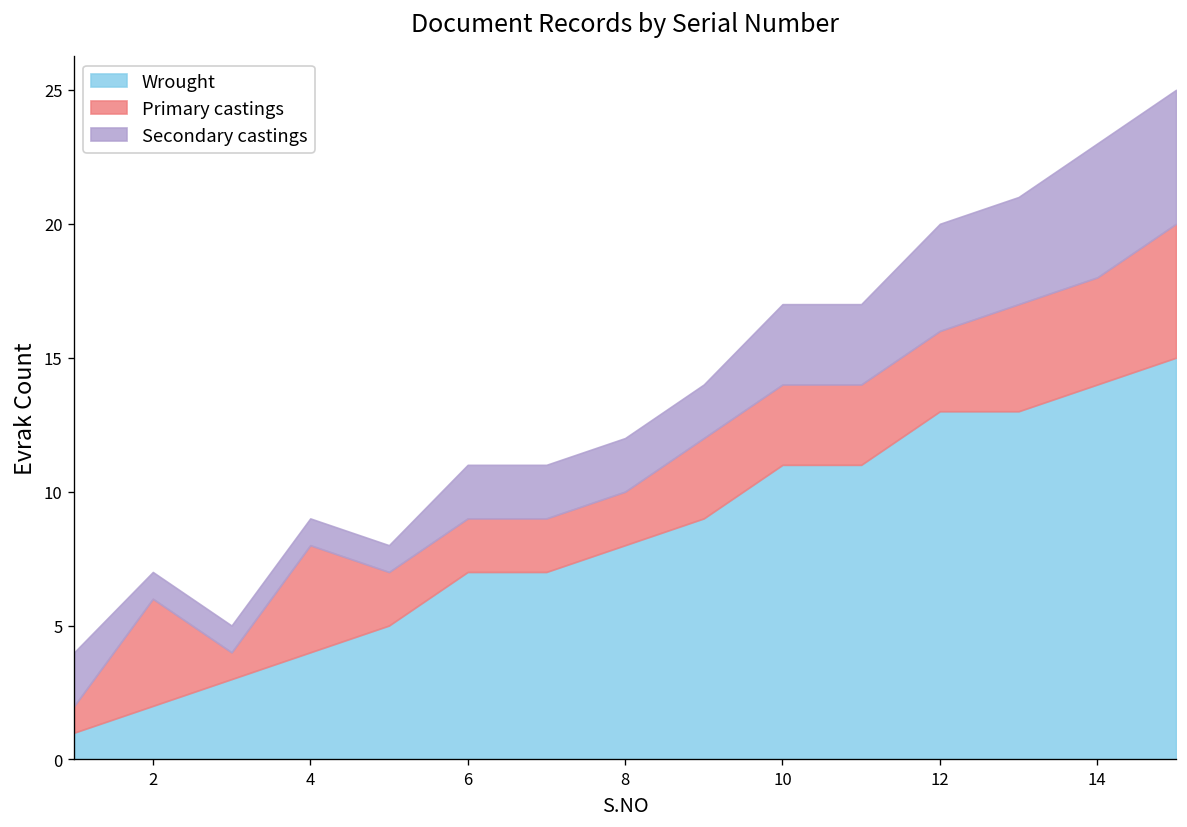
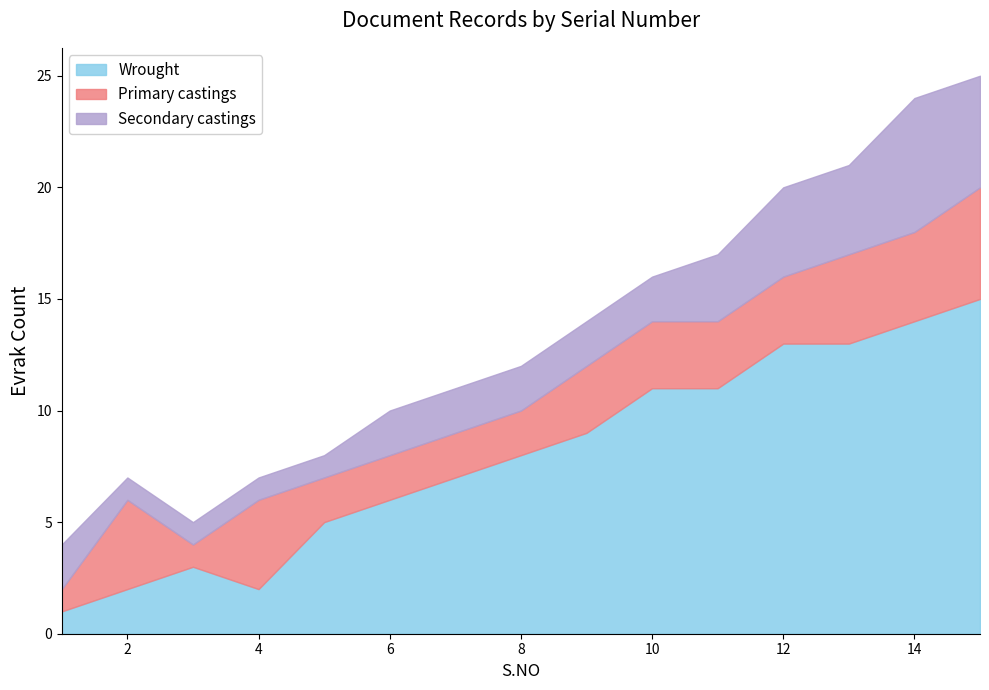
Wrought, 4: 4 -> 2
Wrought, 6: 7 -> 6
Secondary castings, 10: 3 -> 2
Secondary castings, 14: 5 -> 6
